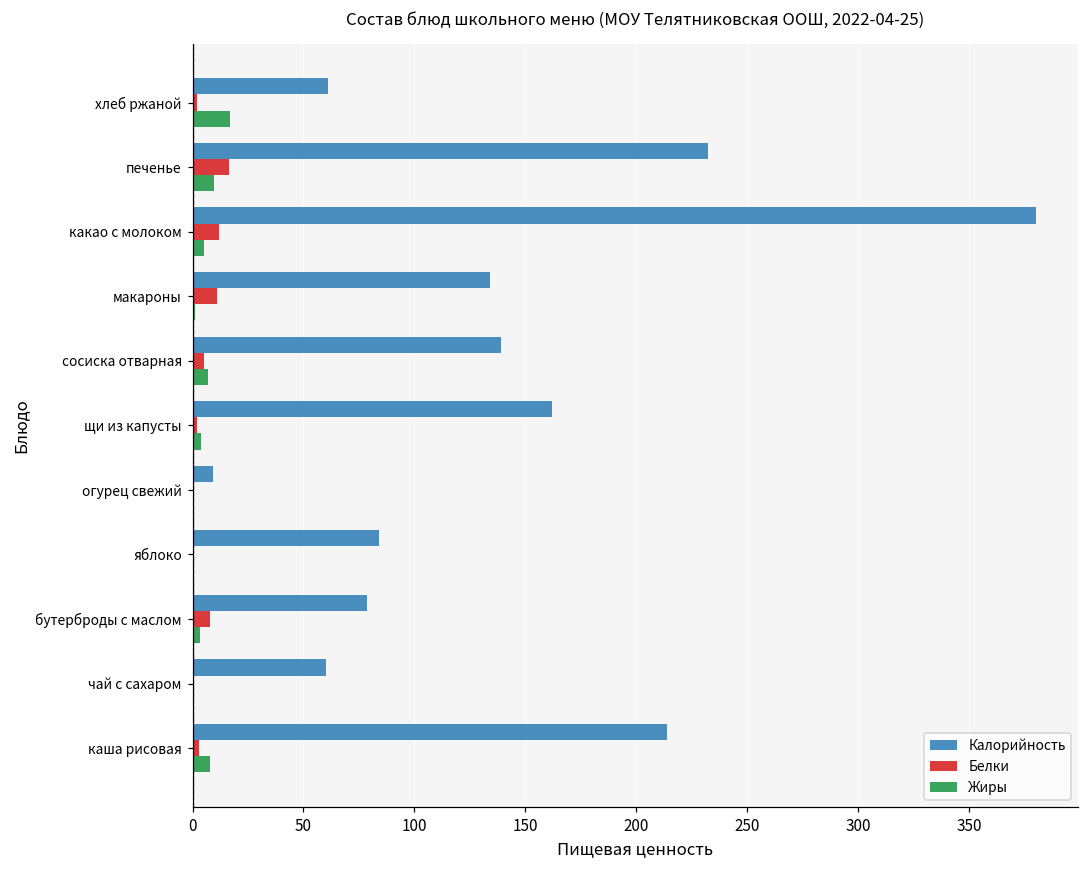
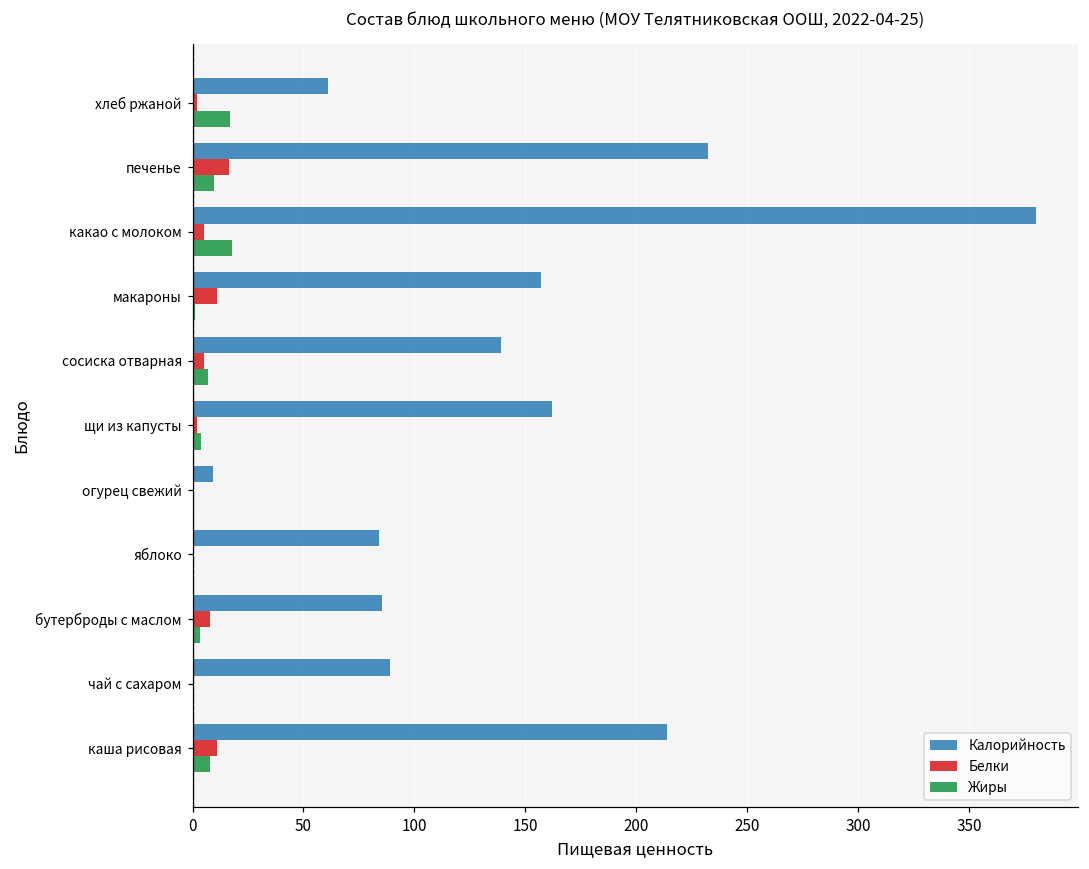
Белки, какао с молоком: 12 -> 5
Жиры, какао с молоком: 5 -> 18
Калорийность, макароны: 134 -> 157
Калорийность, бутерброды с маслом: 78 -> 86
Калорийность, чай с сахаром: 60 -> 89
Белки, каша рисовая: 3 -> 11
